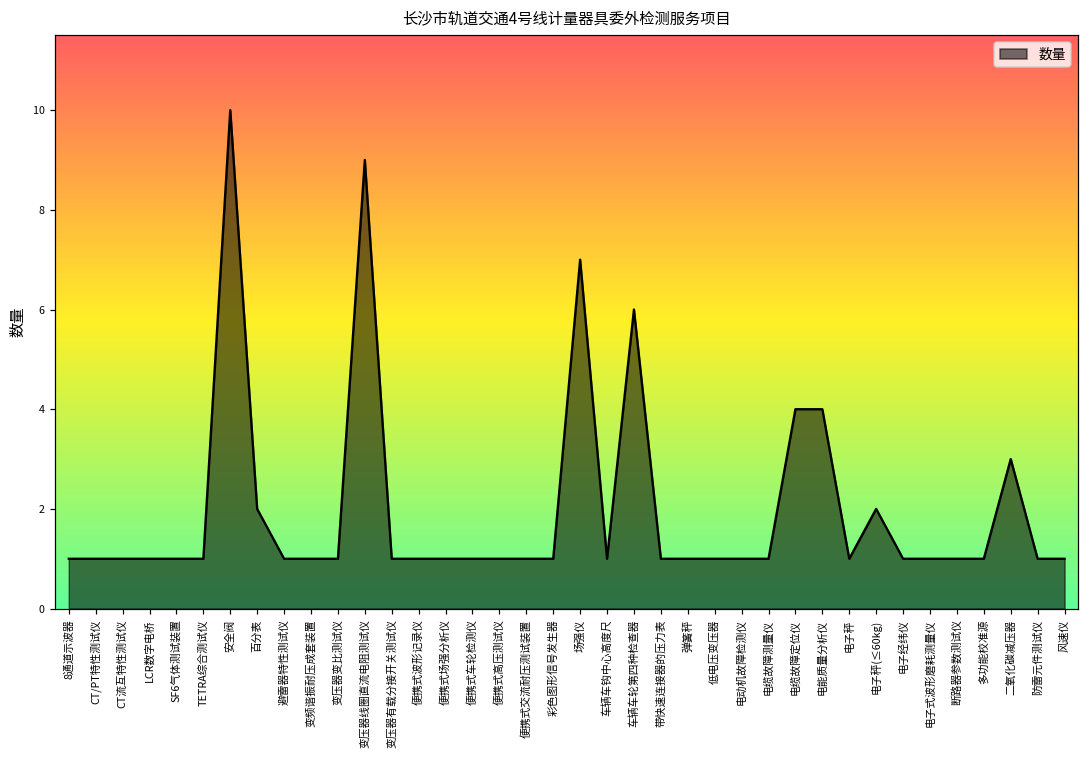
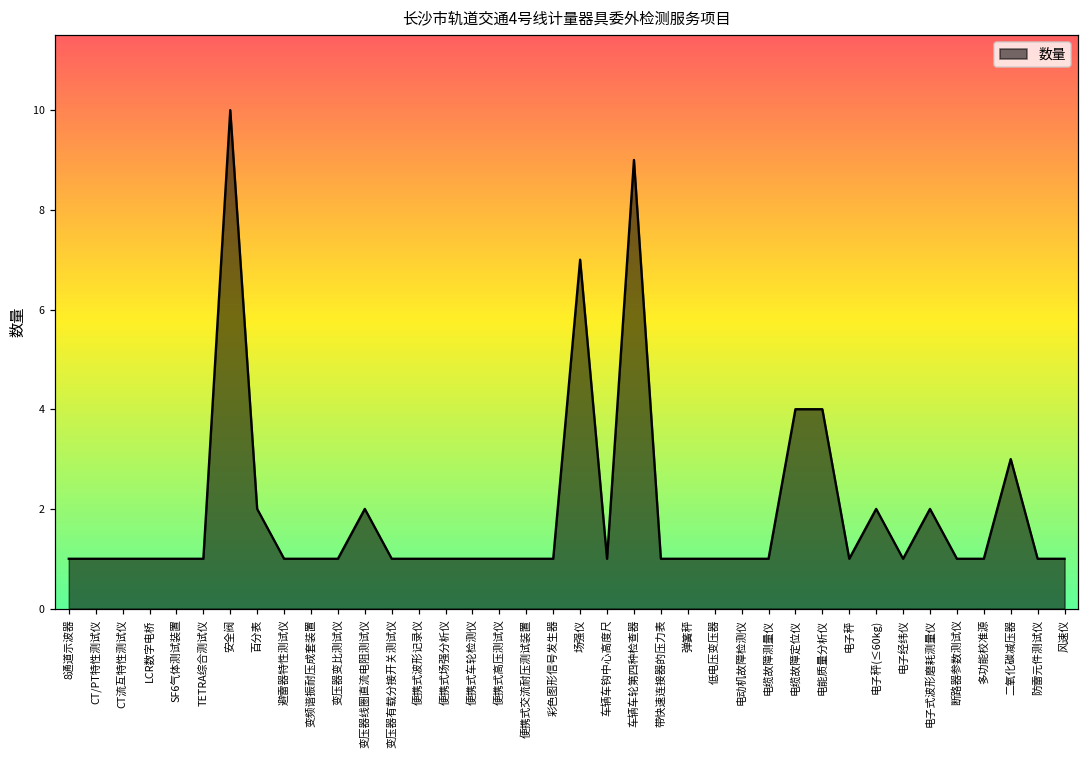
变压器线圈直流电阻测试仪: 9 -> 2
车辆车轮第四种检查器: 6 -> 9
电子式波形磨耗测量仪: 1 -> 2
